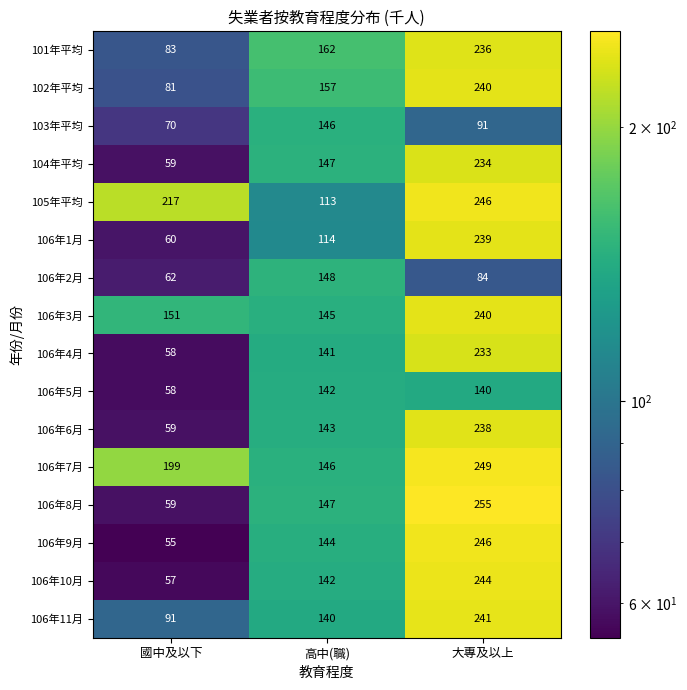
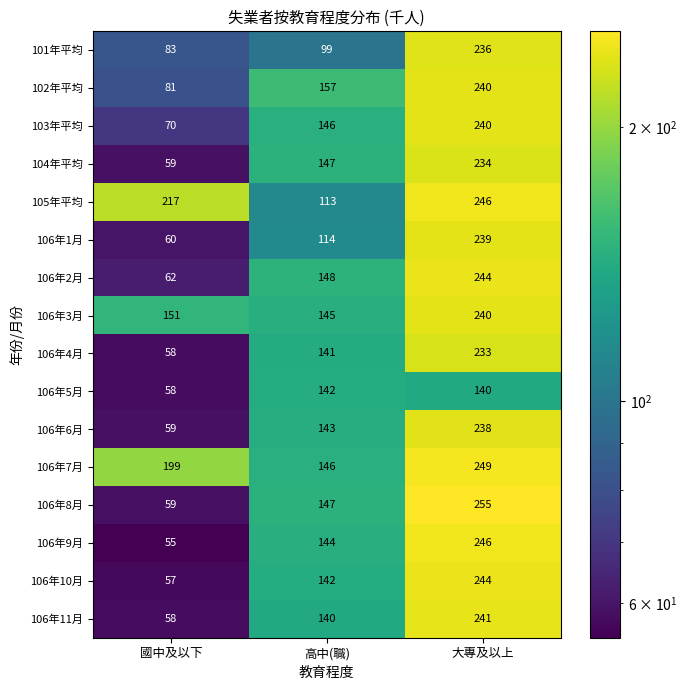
101年平均, 高中(職): 162 -> 99
103年平均, 大專及以上: 91 -> 240
106年2月, 大專及以上: 84 -> 244
106年11月, 國中及以下: 91 -> 58
